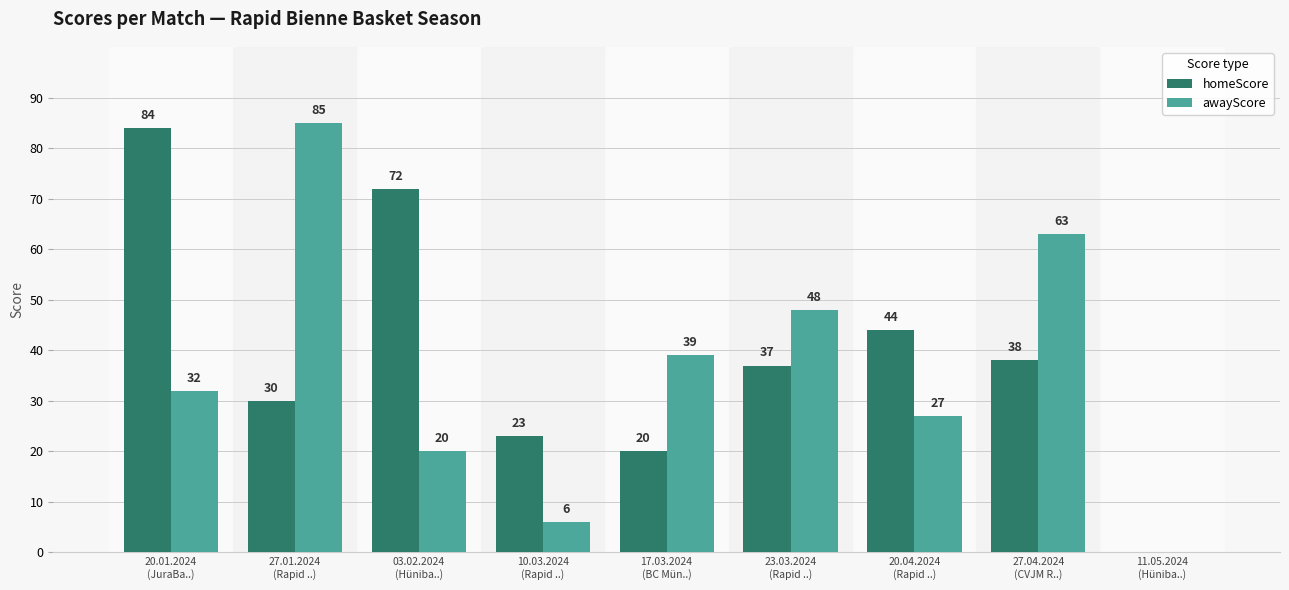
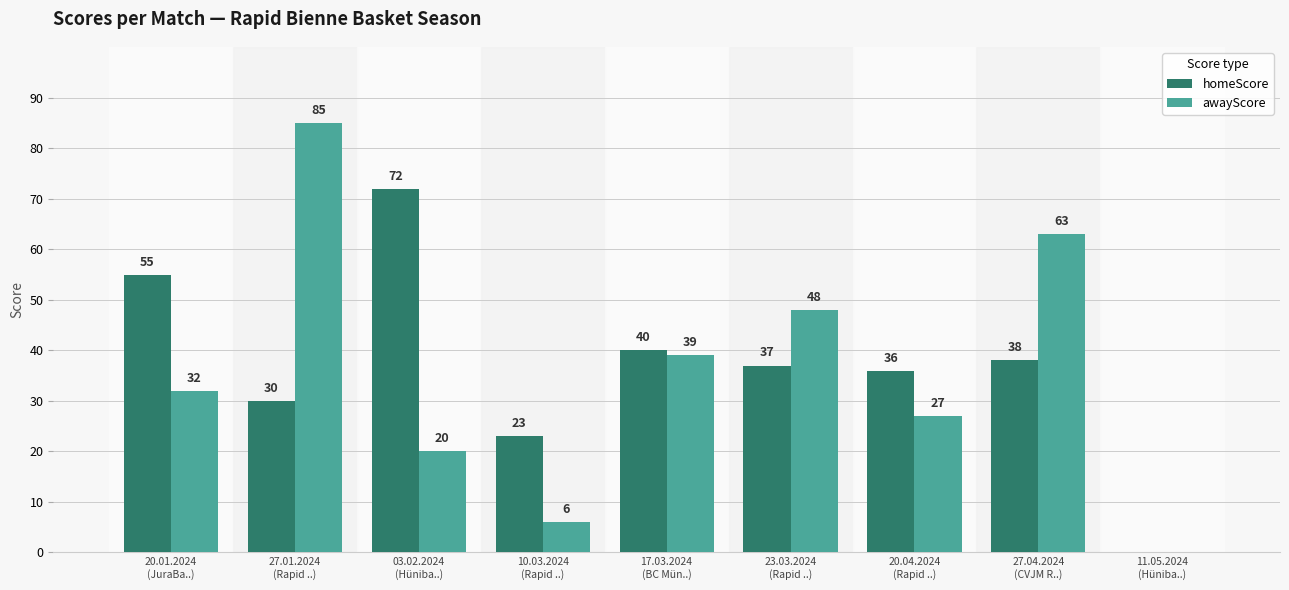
homeScore, 20.01.2024 (JuraBa..): 84 -> 55
homeScore, 17.03.2024 (BC Mün..): 20 -> 40
homeScore, 20.04.2024 (Rapid ..): 44 -> 36
